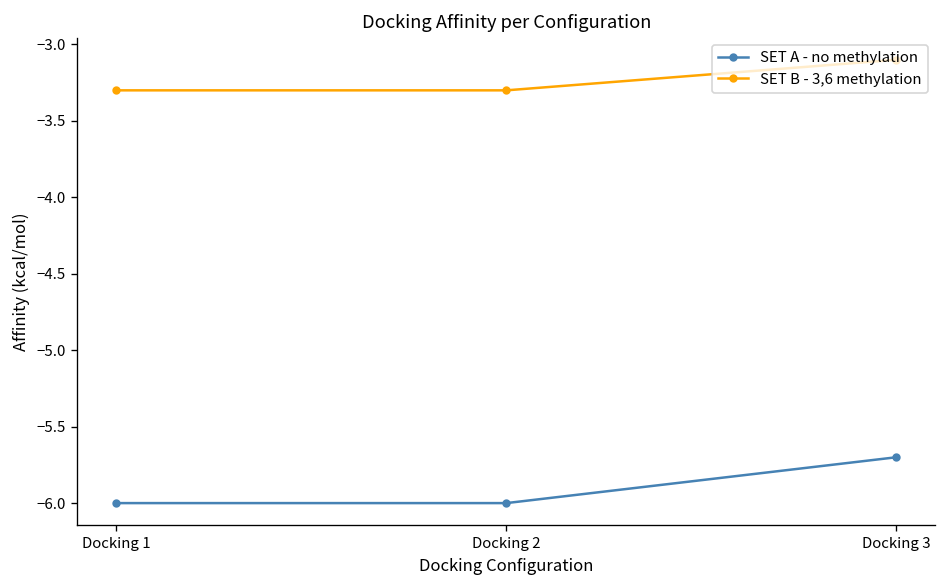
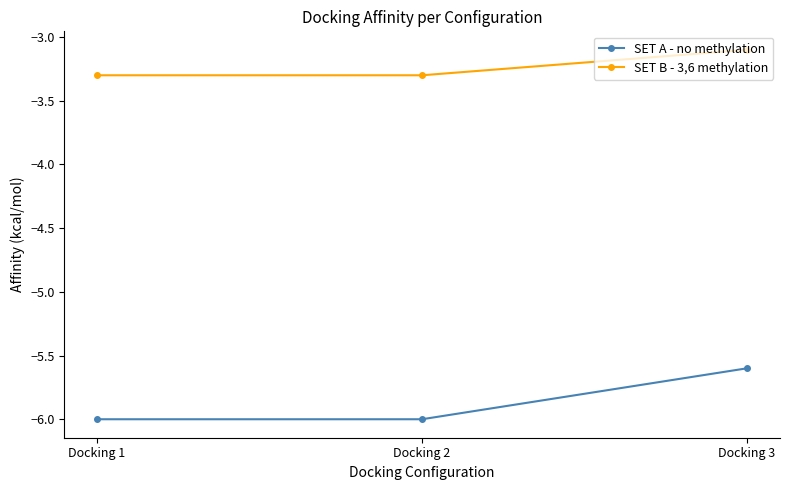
SET A - no methylation, Docking 3: -5.7 -> -5.6
